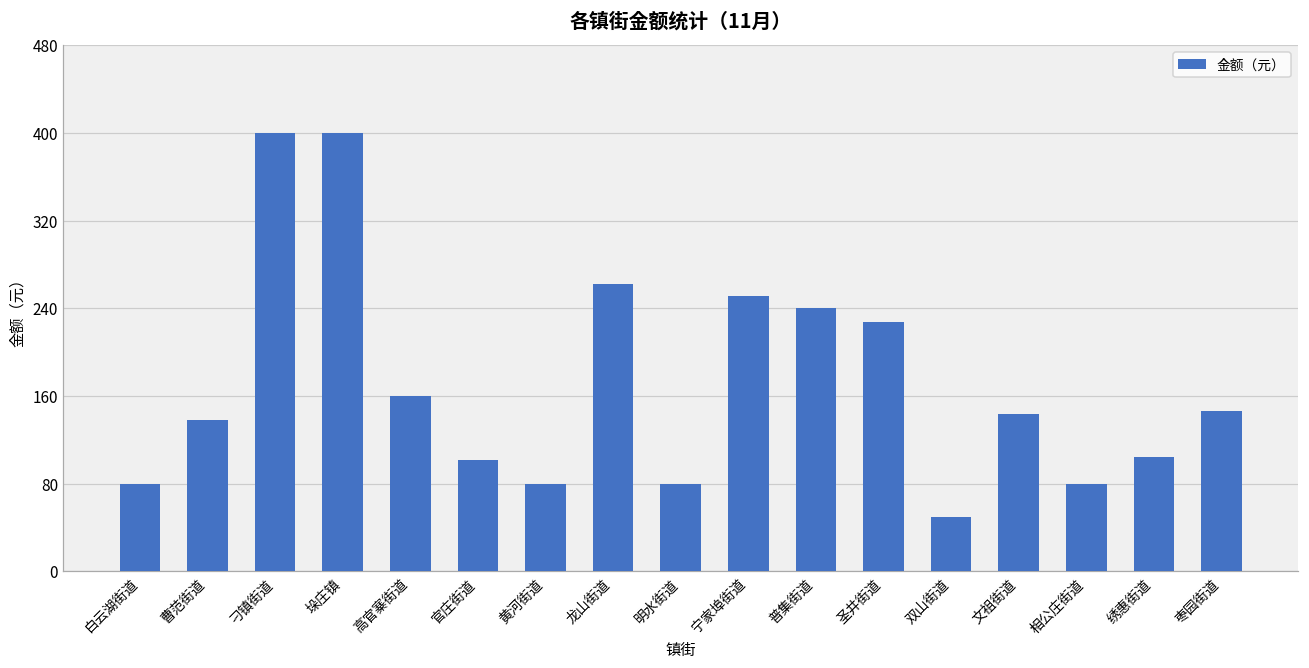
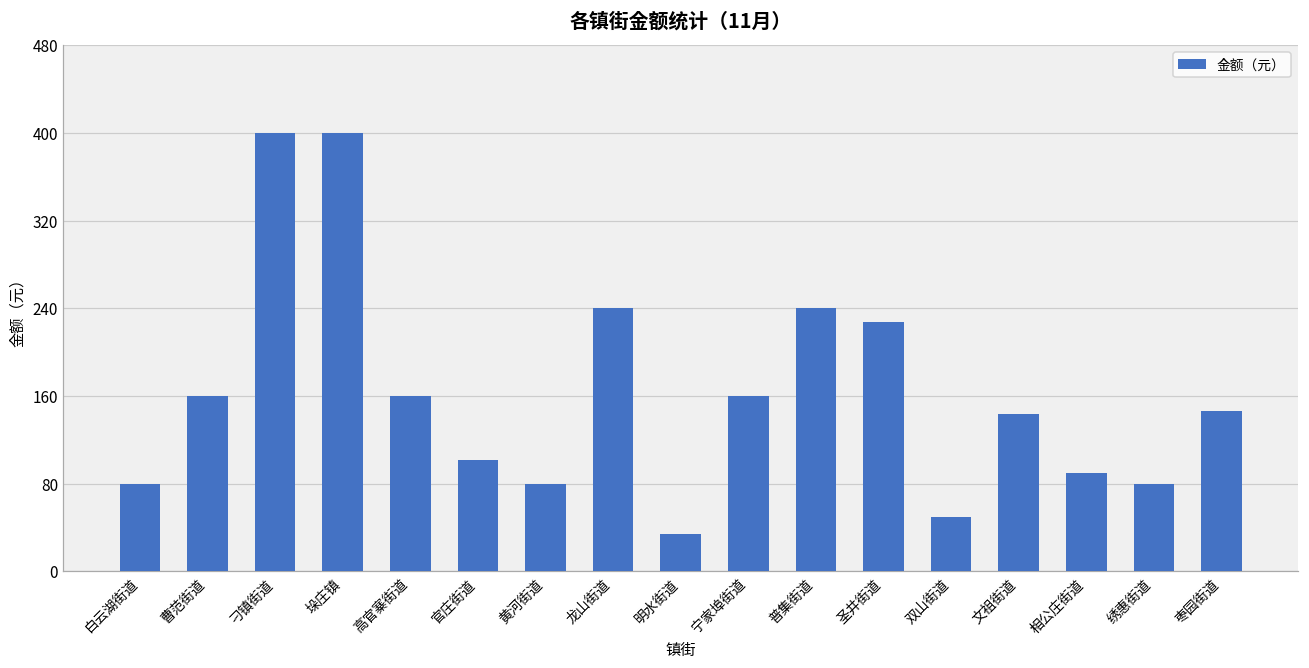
曹范街道: 140 -> 160
龙山街道: 260 -> 240
明水街道: 80 -> 30
宁家埠街道: 250 -> 160
相公庄街道: 80 -> 90
绣惠街道: 100 -> 80
